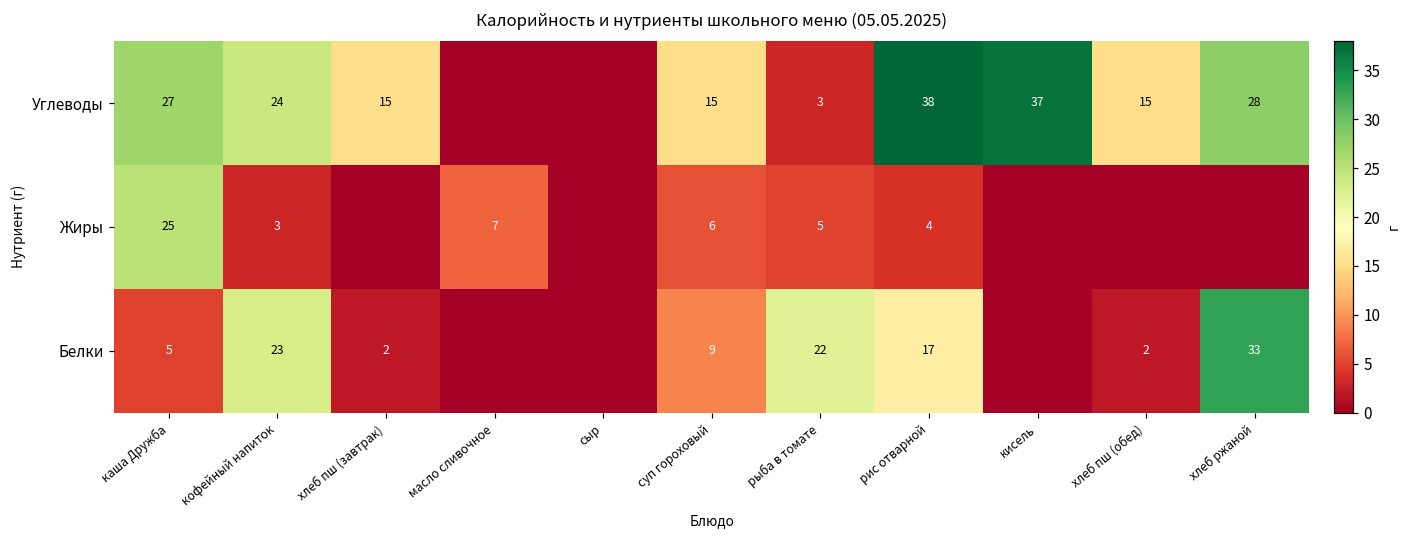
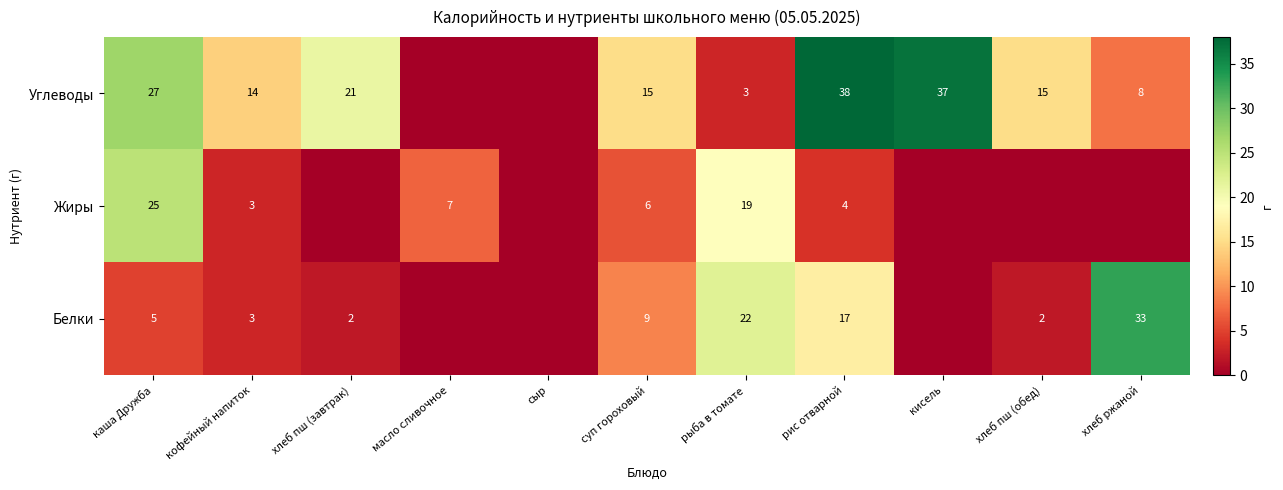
Углеводы, кофейный напиток: 24 -> 14
Углеводы, хлеб пш (завтрак): 15 -> 21
Углеводы, хлеб ржаной: 28 -> 8
Жиры, рыба в томате: 5 -> 19
Белки, кофейный напиток: 23 -> 3
